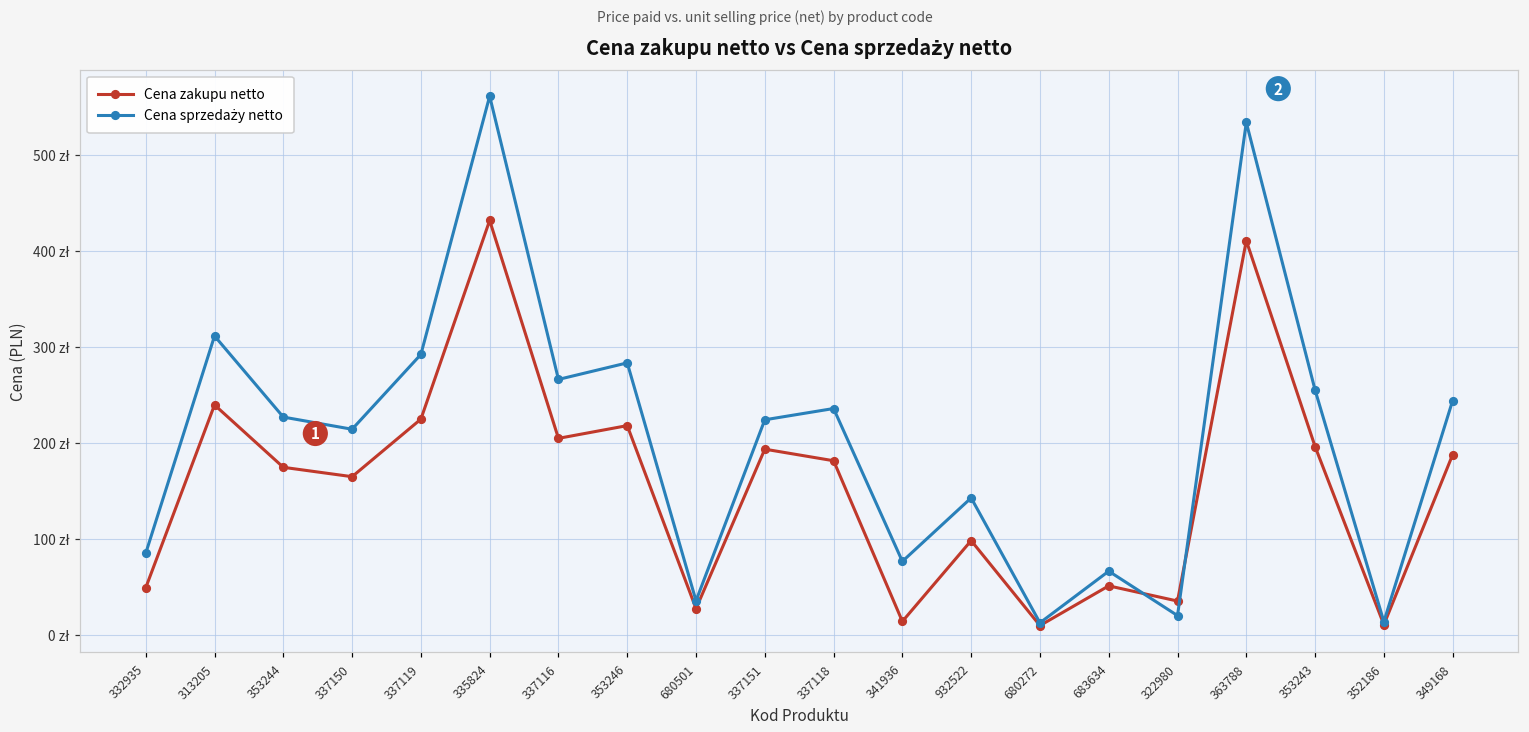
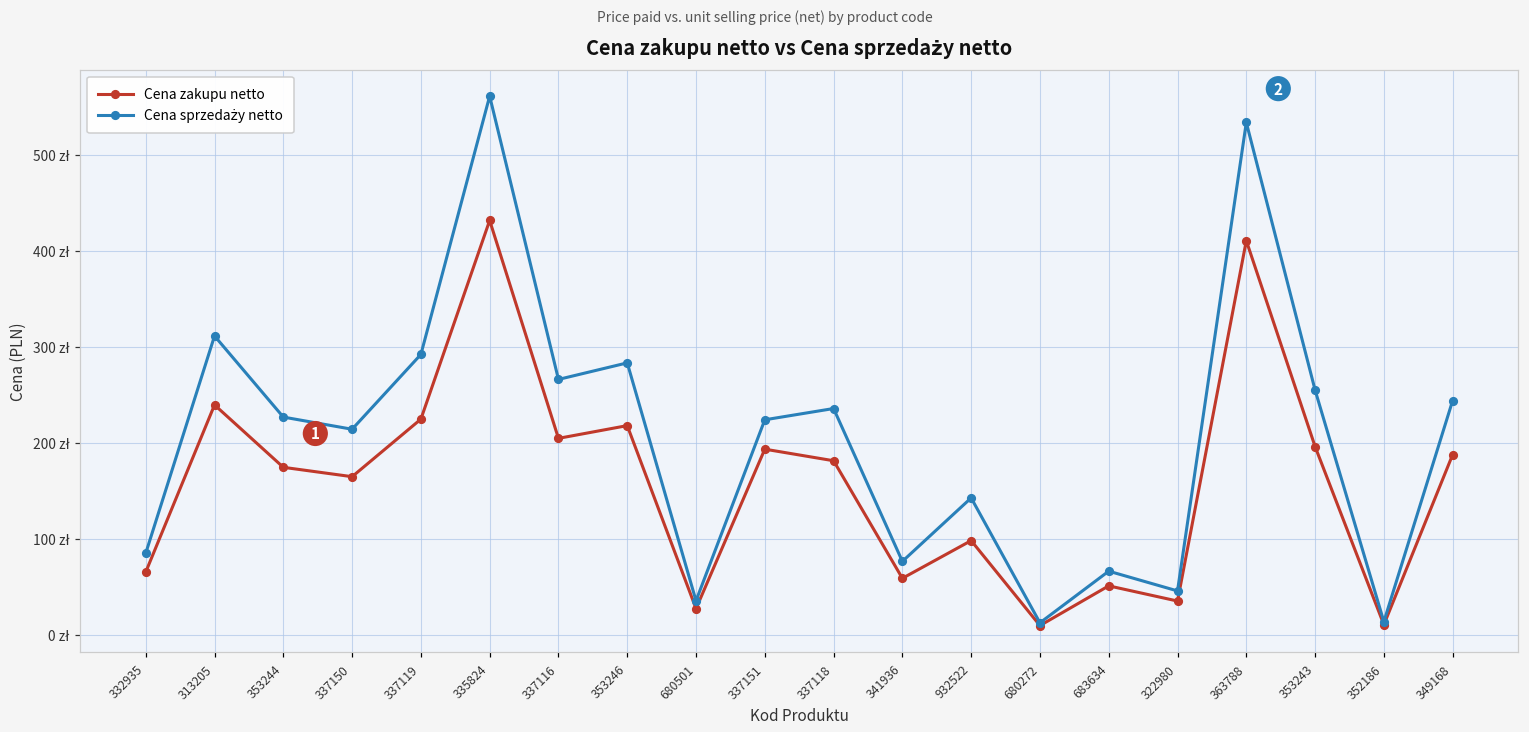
Cena zakupu netto, 332935: 50 zł -> 70 zł
Cena zakupu netto, 341936: 10 zł -> 60 zł
Cena sprzedaży netto, 322980: 20 zł -> 50 zł
